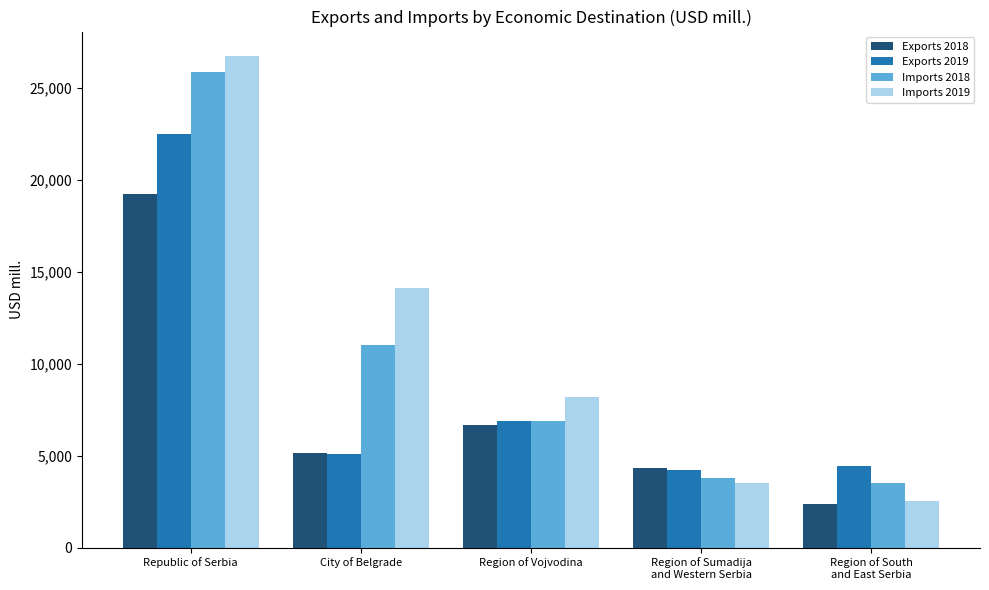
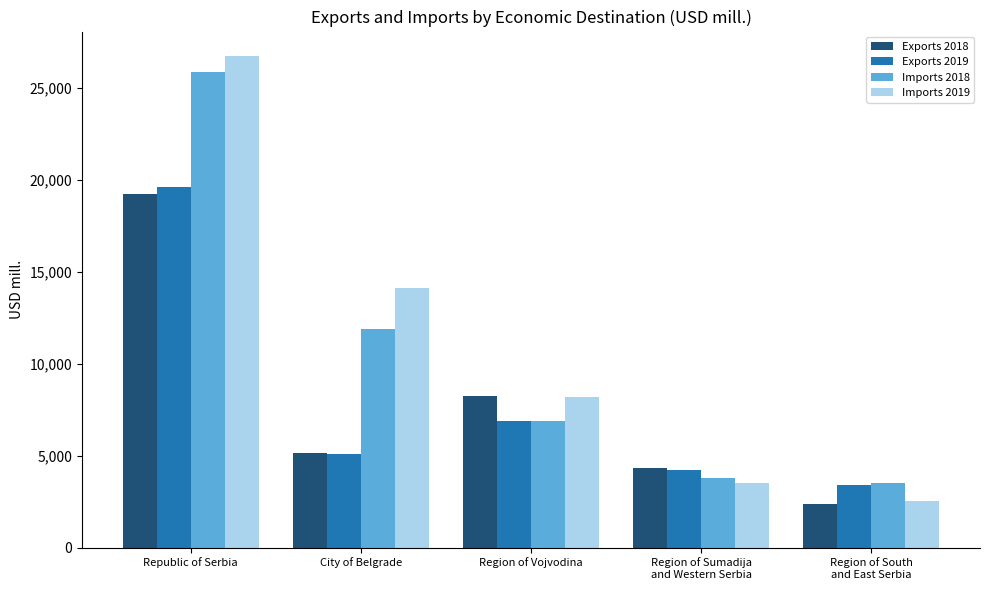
Exports 2019, Republic of Serbia: 22,500 -> 19,600
Imports 2018, City of Belgrade: 11,000 -> 11,900
Exports 2018, Region of Vojvodina: 6,700 -> 8,300
Exports 2019, Region of South and East Serbia: 4,400 -> 3,400
